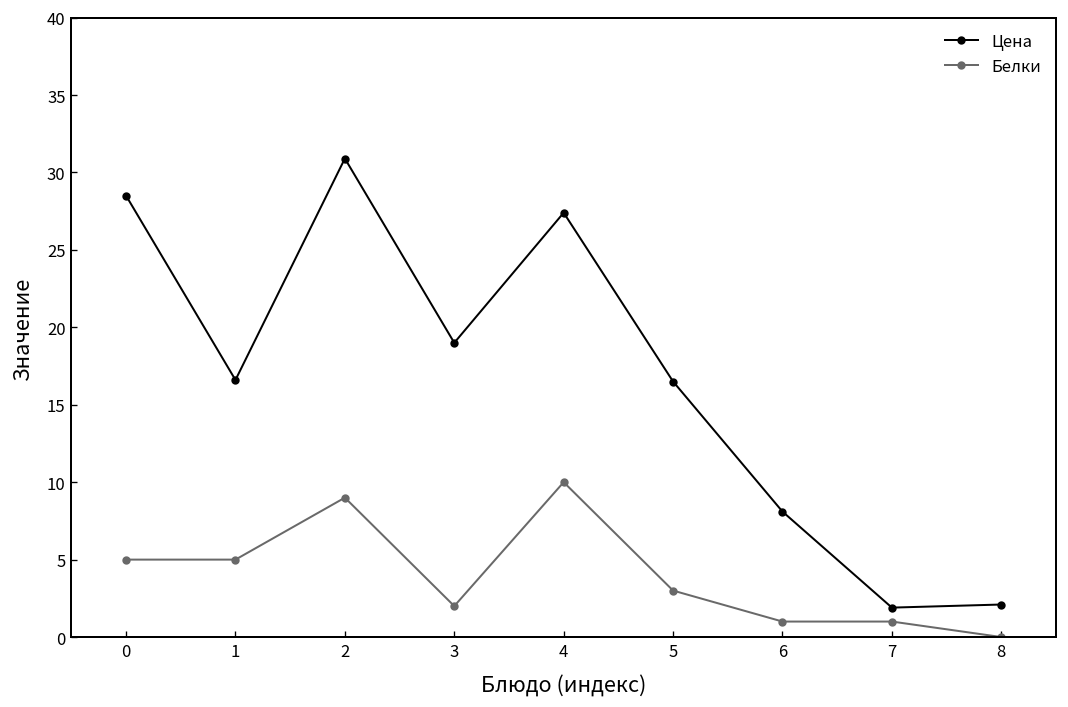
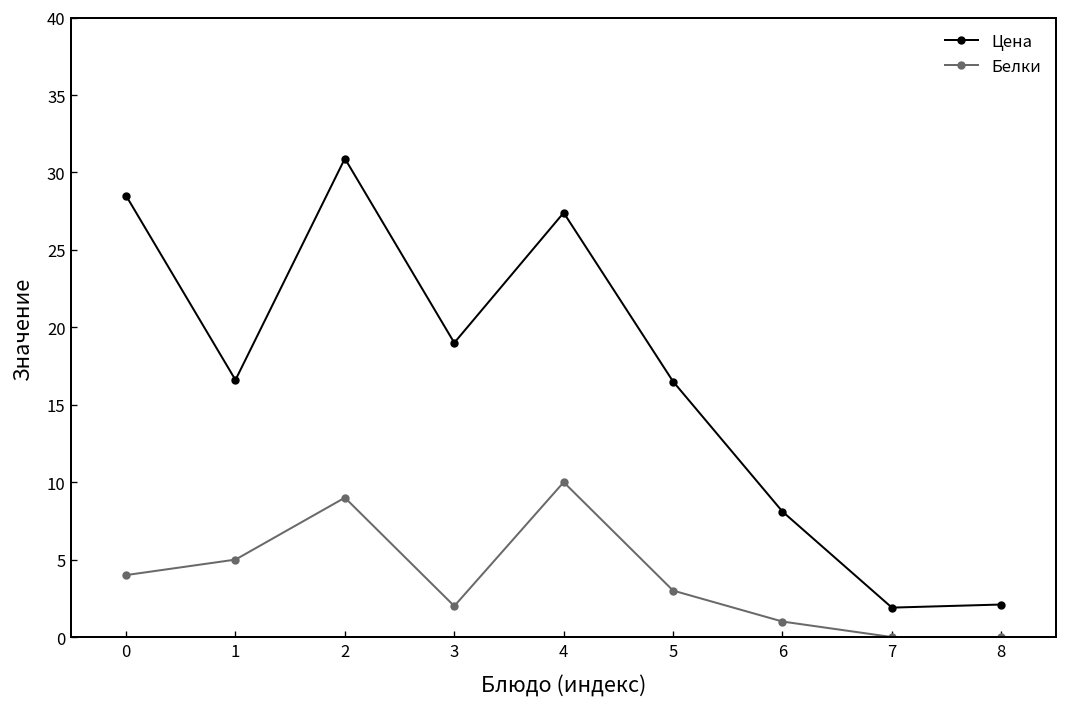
Белки, 0: 5 -> 4
Белки, 7: 1 -> 0
